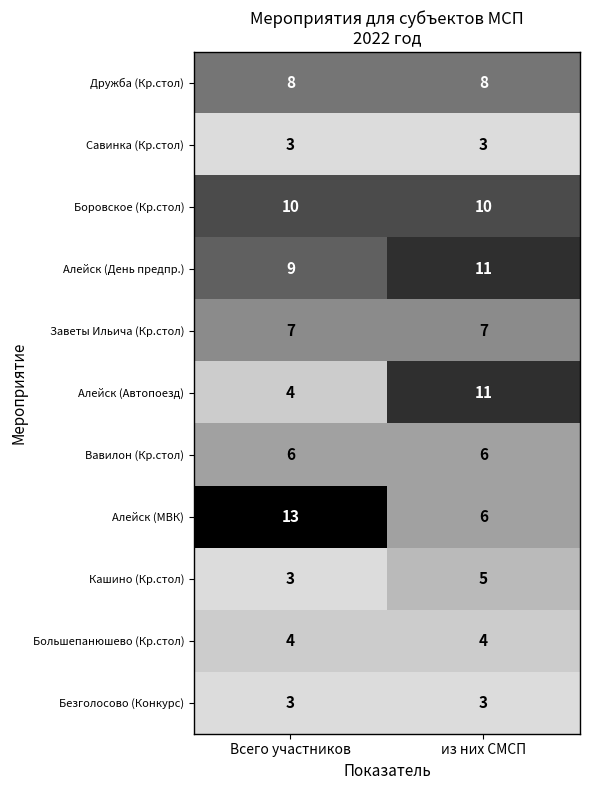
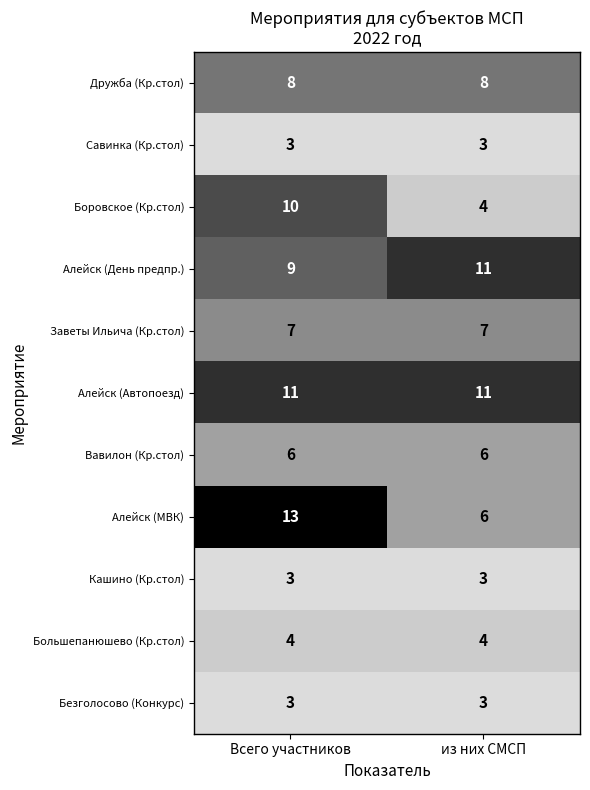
Боровское (Кр.стол), из них СМСП: 10 -> 4
Алейск (Автопоезд), Всего участников: 4 -> 11
Кашино (Кр.стол), из них СМСП: 5 -> 3
